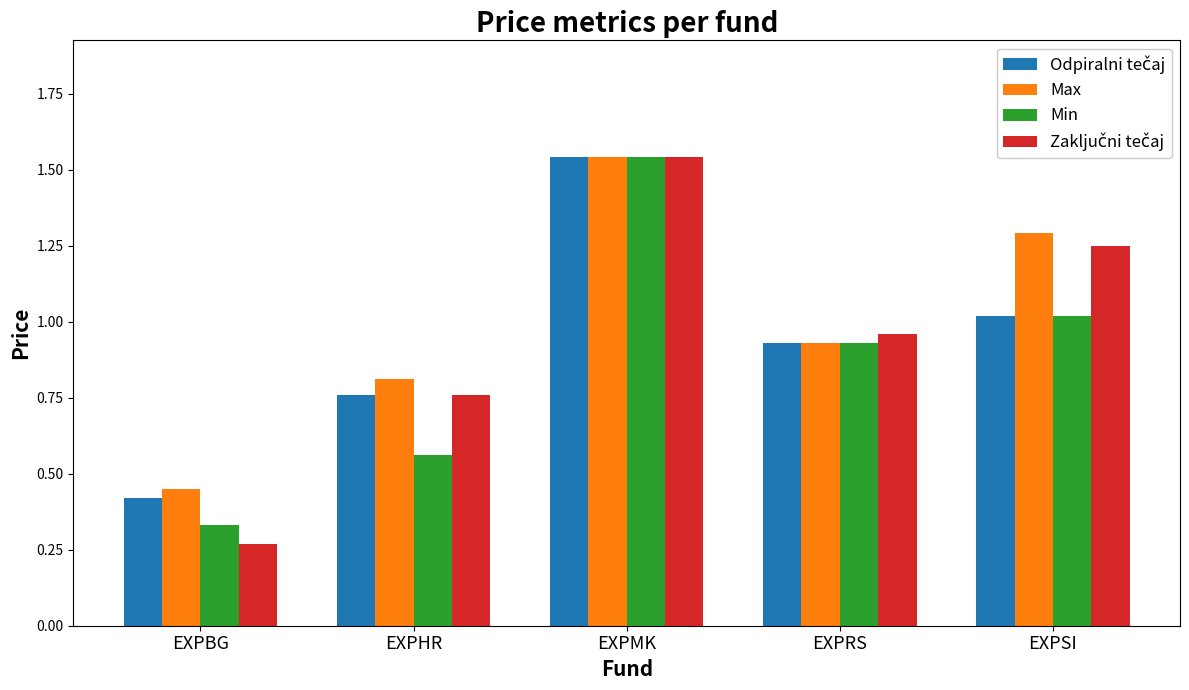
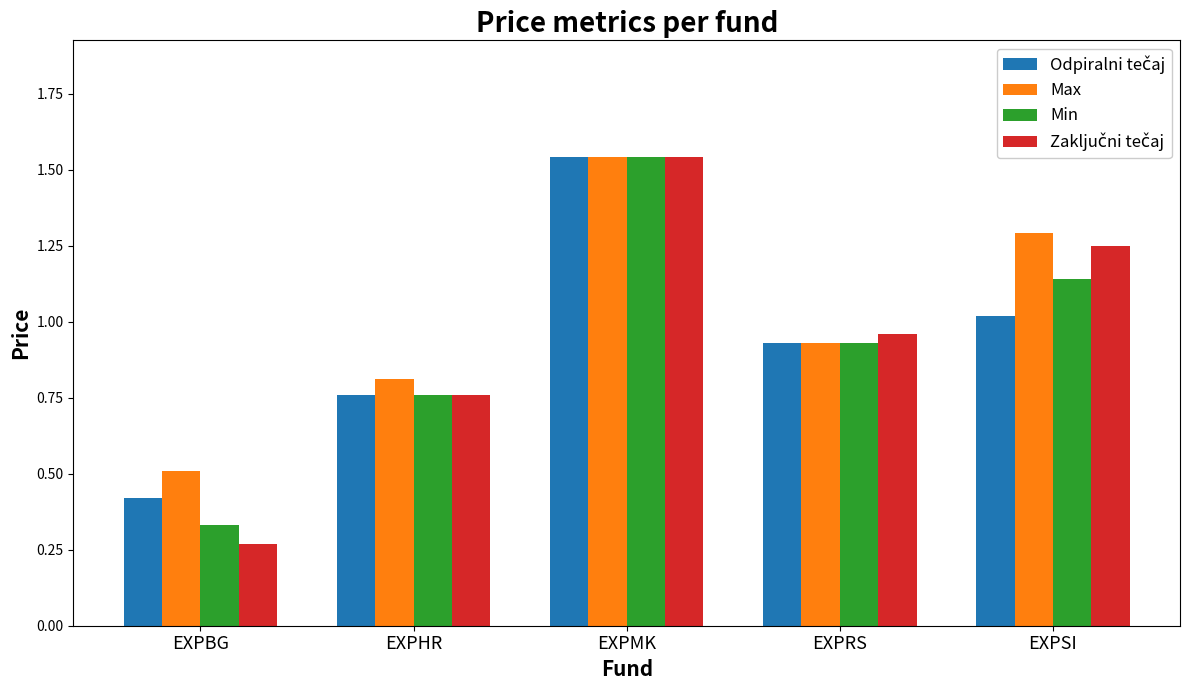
Max, EXPBG: 0.45 -> 0.51
Min, EXPHR: 0.56 -> 0.76
Min, EXPSI: 1.02 -> 1.14
